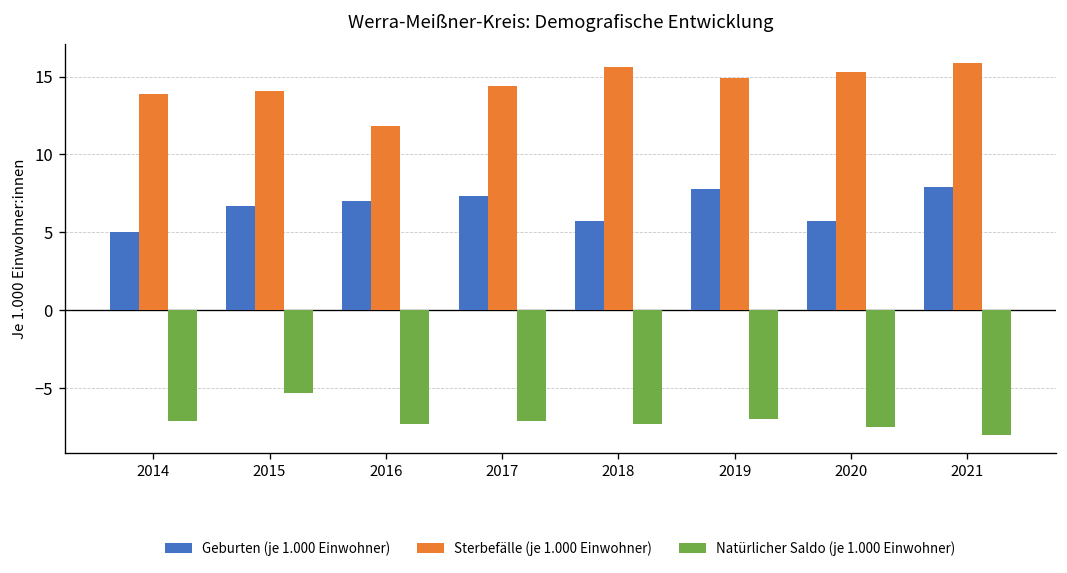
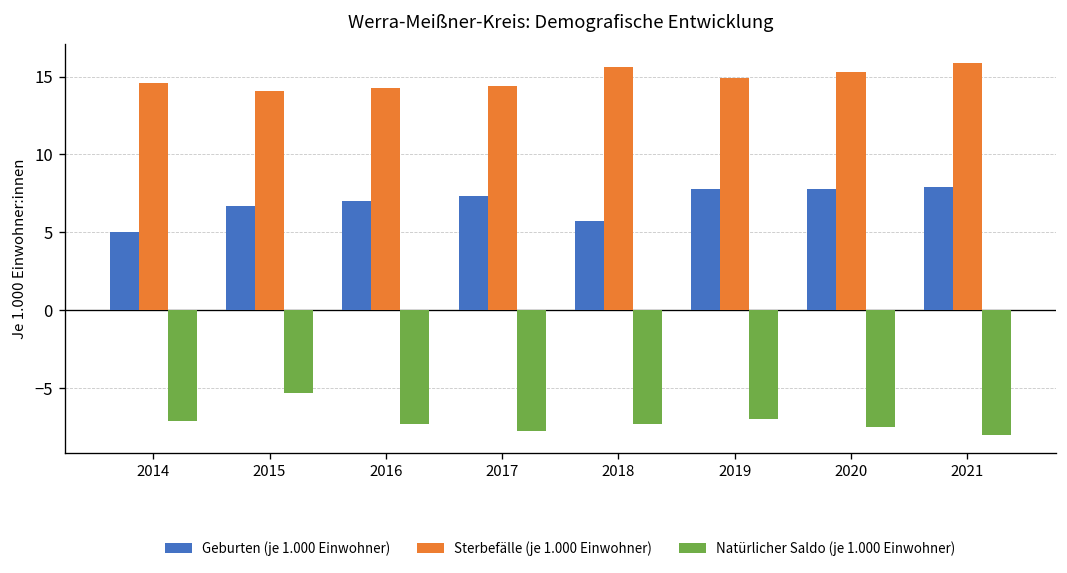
Sterbefälle (je 1.000 Einwohner), 2014: 13.9 -> 14.6
Sterbefälle (je 1.000 Einwohner), 2016: 11.8 -> 14.3
Natürlicher Saldo (je 1.000 Einwohner), 2017: -7.1 -> -7.8
Geburten (je 1.000 Einwohner), 2020: 5.7 -> 7.8
